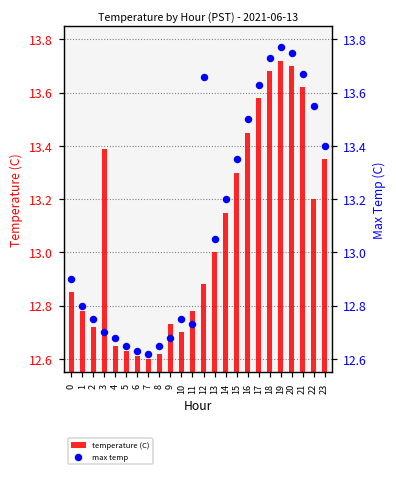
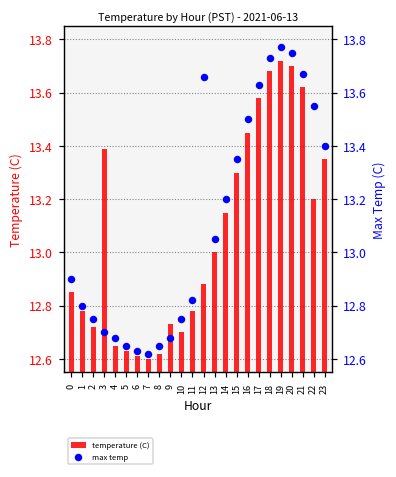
max temp, 11: 12.73 -> 12.82
